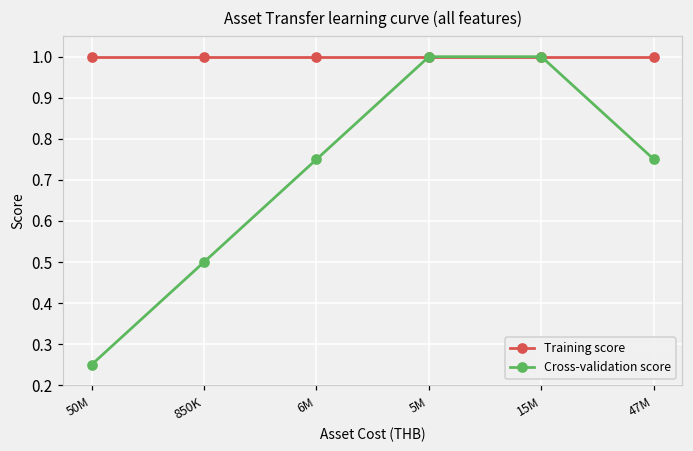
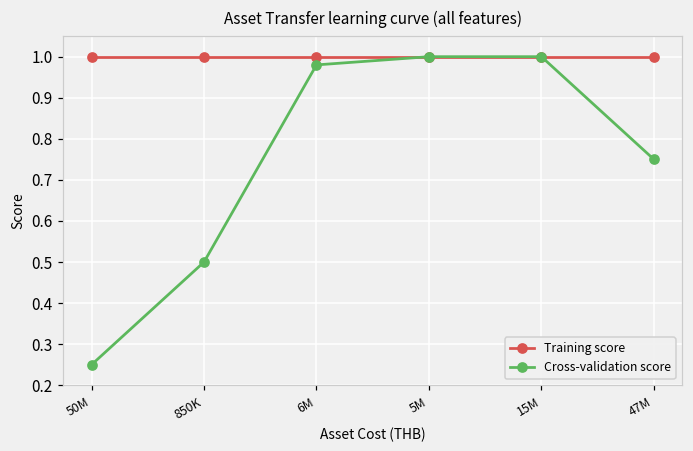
Cross-validation score, 6M: 0.75 -> 0.98
